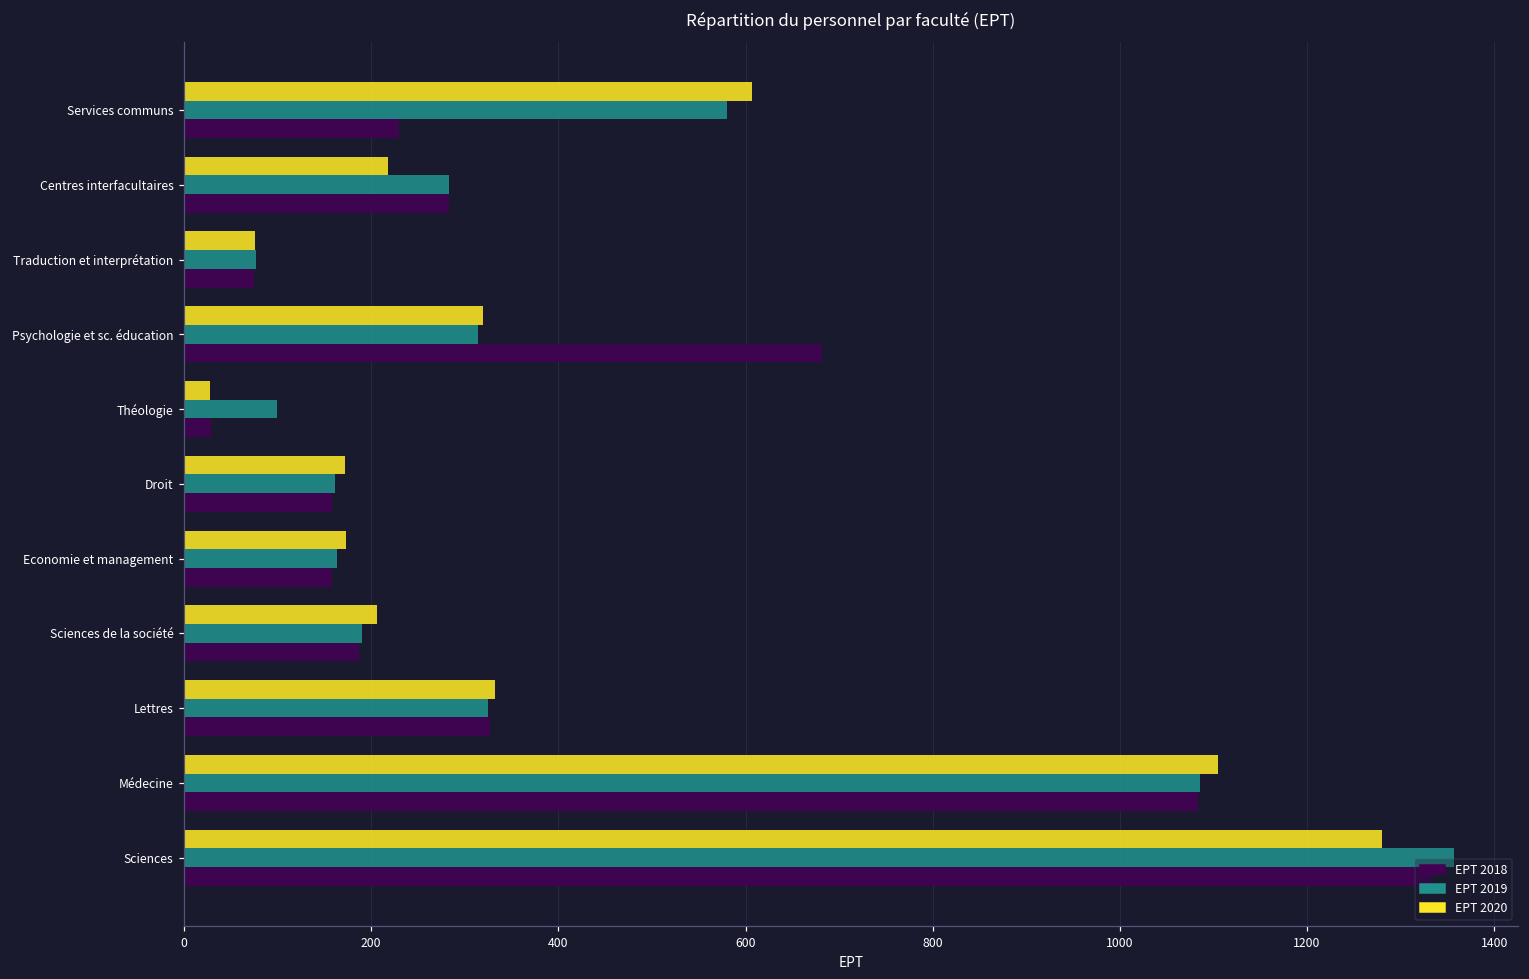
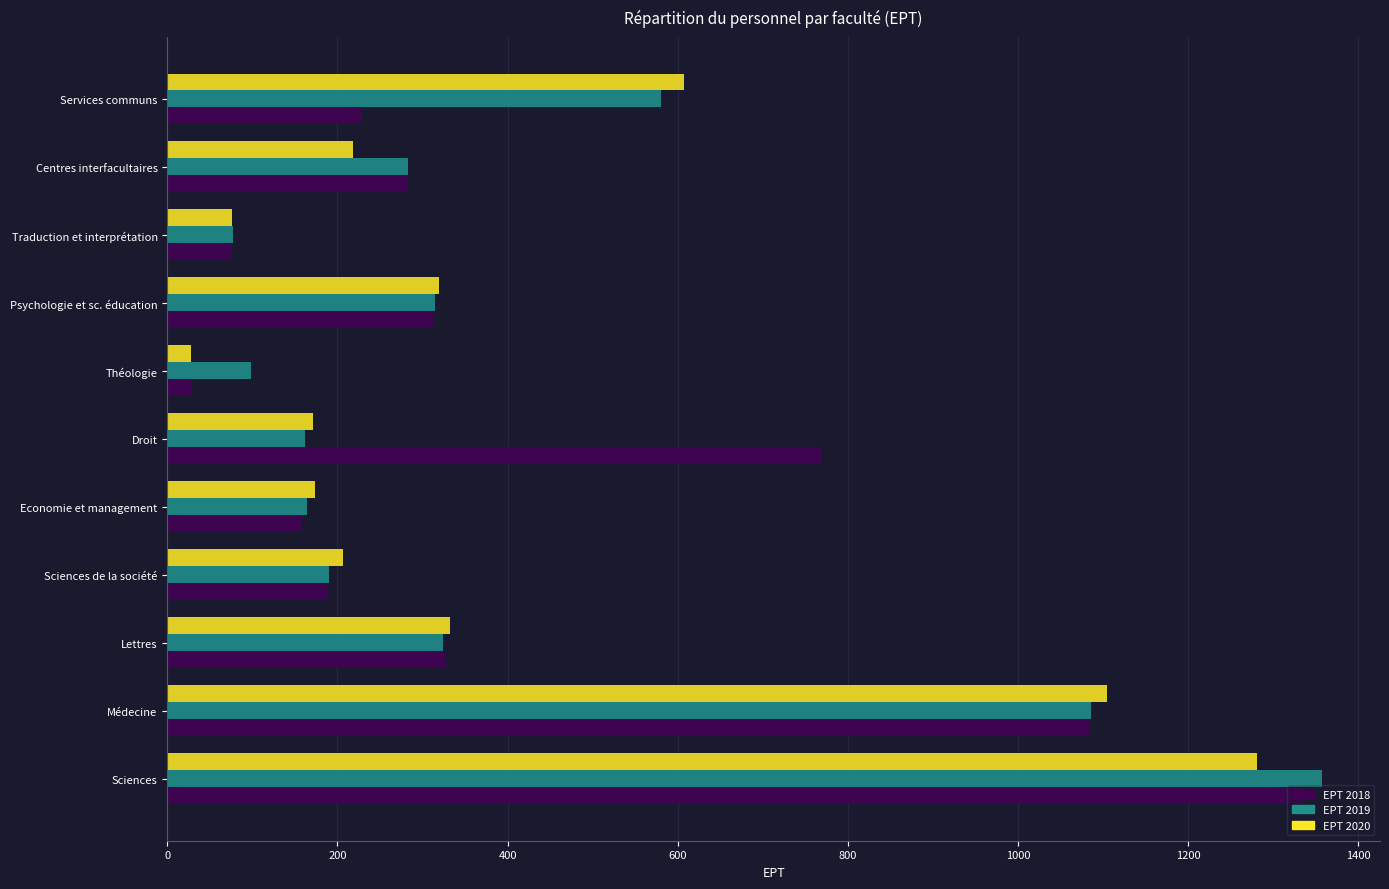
EPT 2018, Psychologie et sc. éducation: 680 -> 310
EPT 2018, Droit: 160 -> 770
